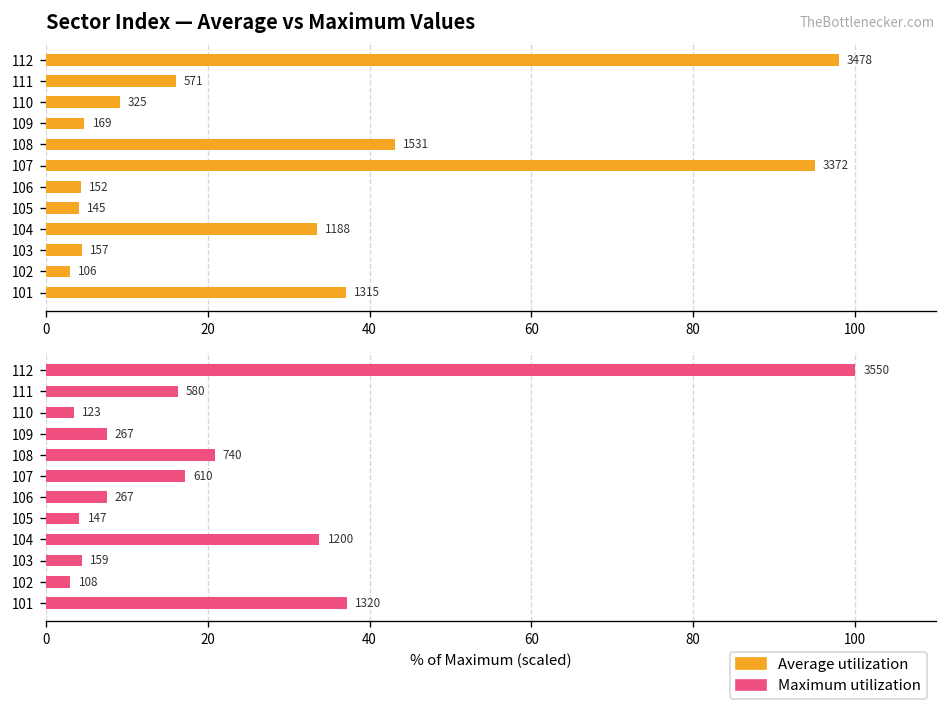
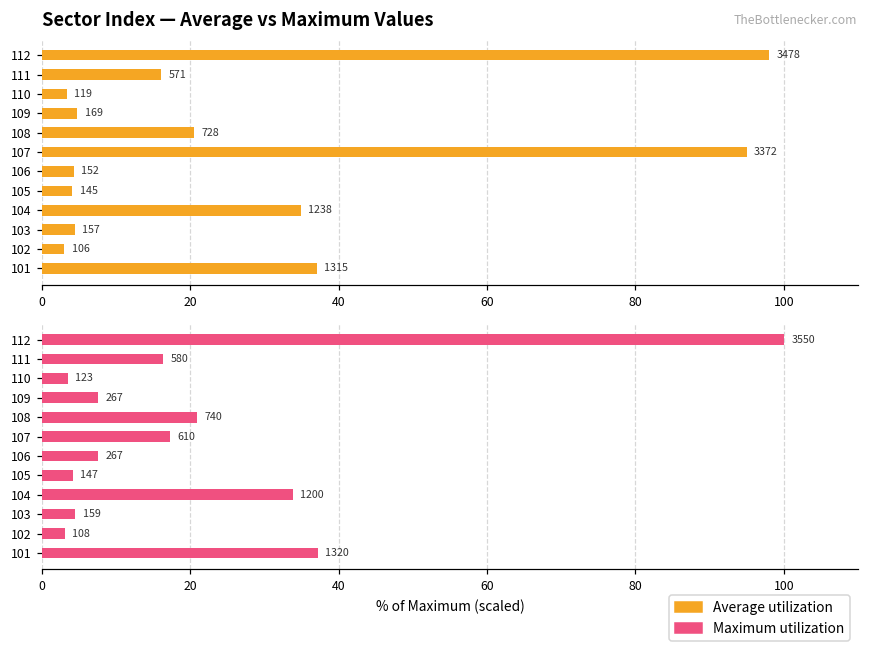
Sector Index — Average vs Maximum Values, 110: 325 -> 119
Sector Index — Average vs Maximum Values, 108: 1531 -> 728
Sector Index — Average vs Maximum Values, 104: 1188 -> 1238
